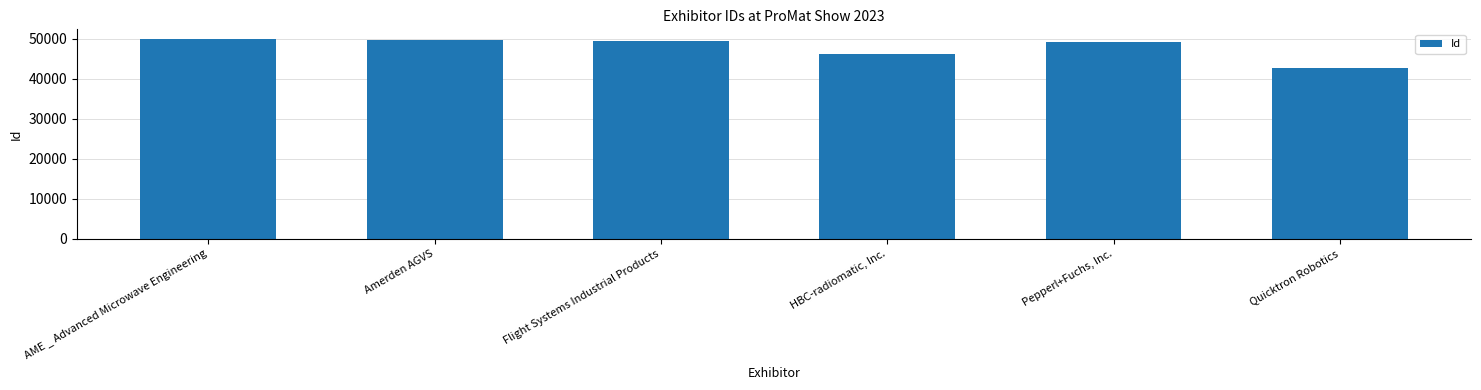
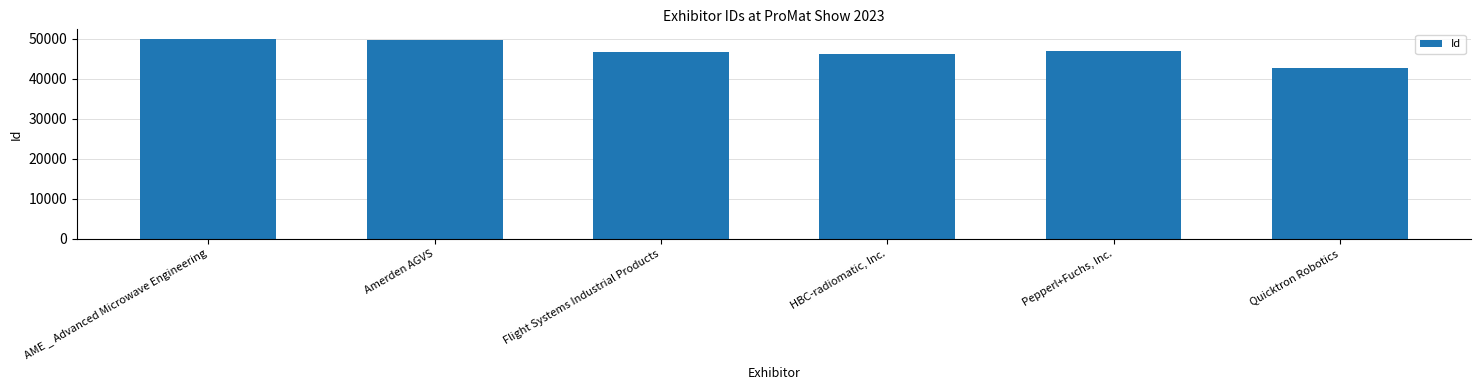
Flight Systems Industrial Products: 49000 -> 47000
Pepperl+Fuchs, Inc.: 49000 -> 47000
